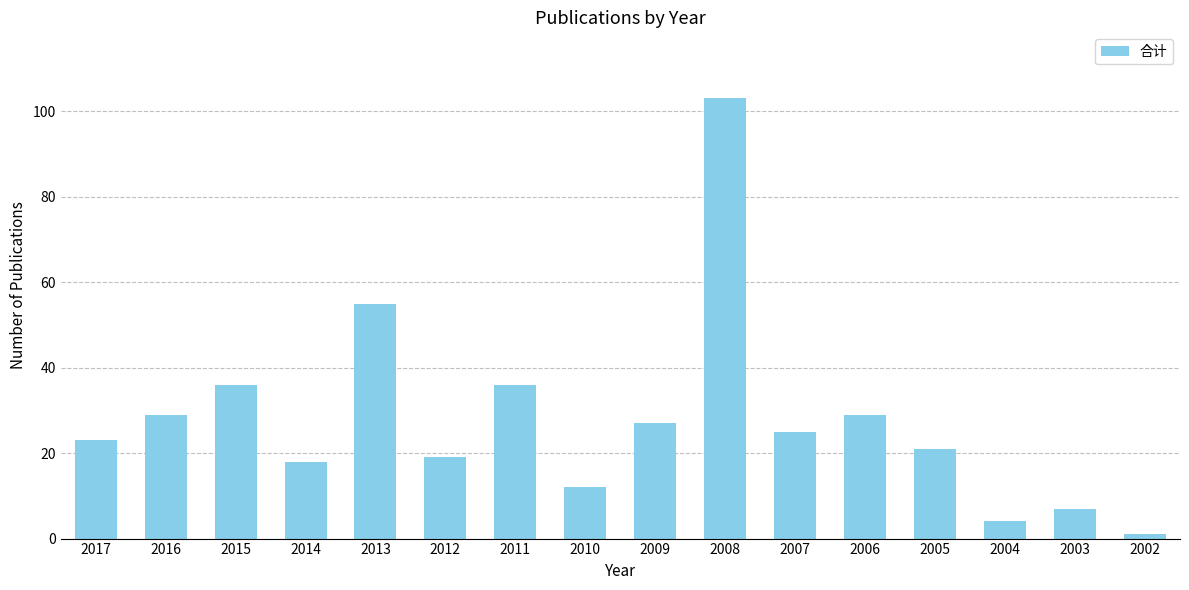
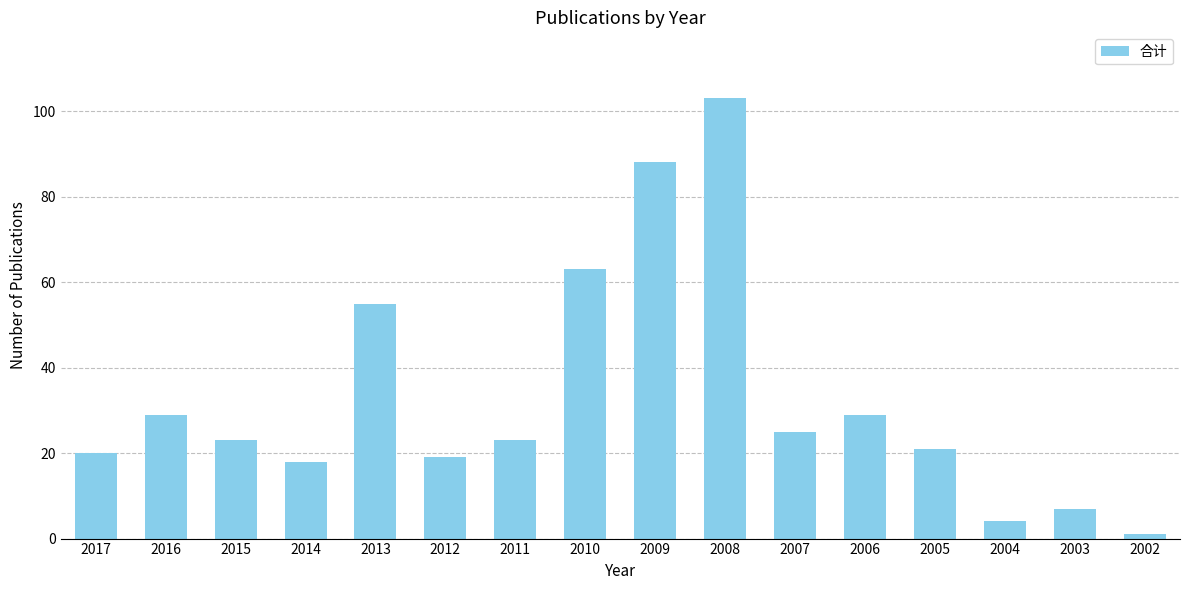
2017: 23 -> 20
2015: 36 -> 23
2011: 36 -> 23
2010: 12 -> 63
2009: 27 -> 88
